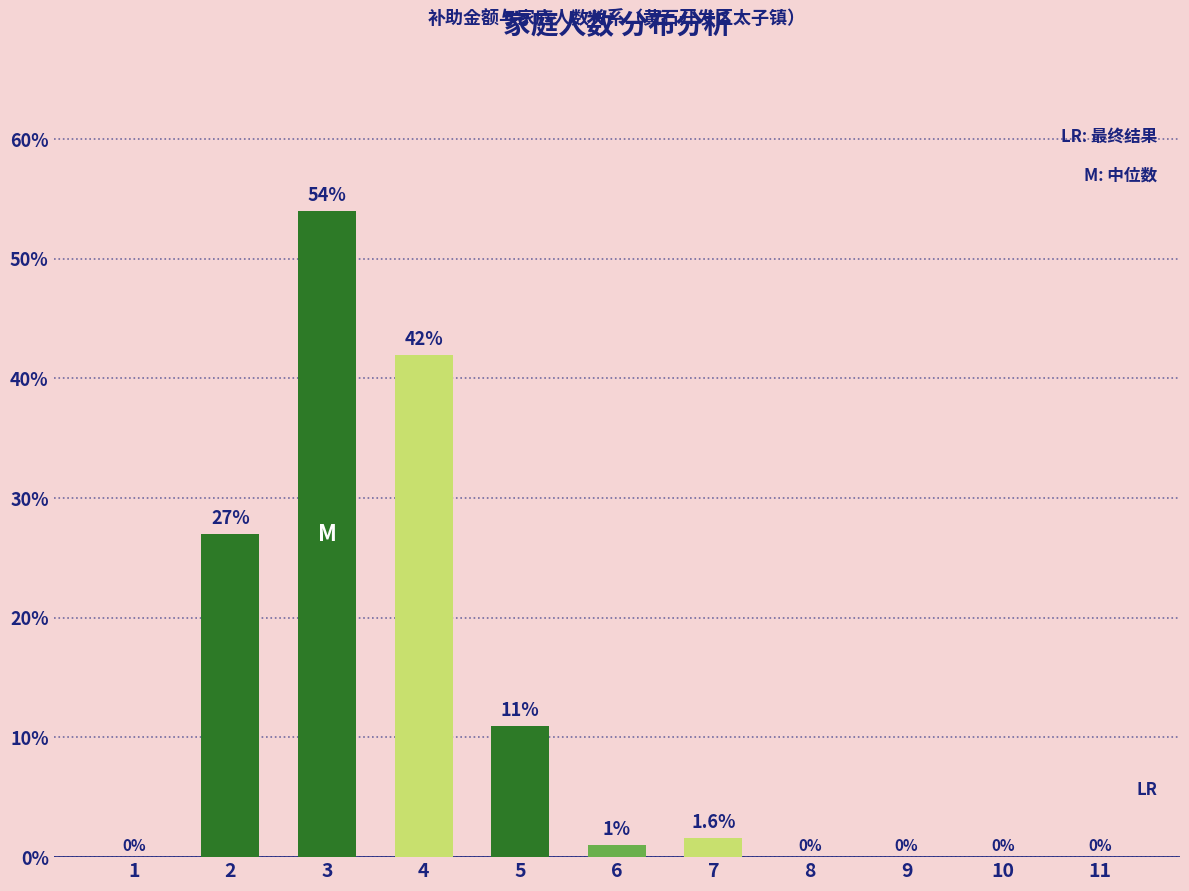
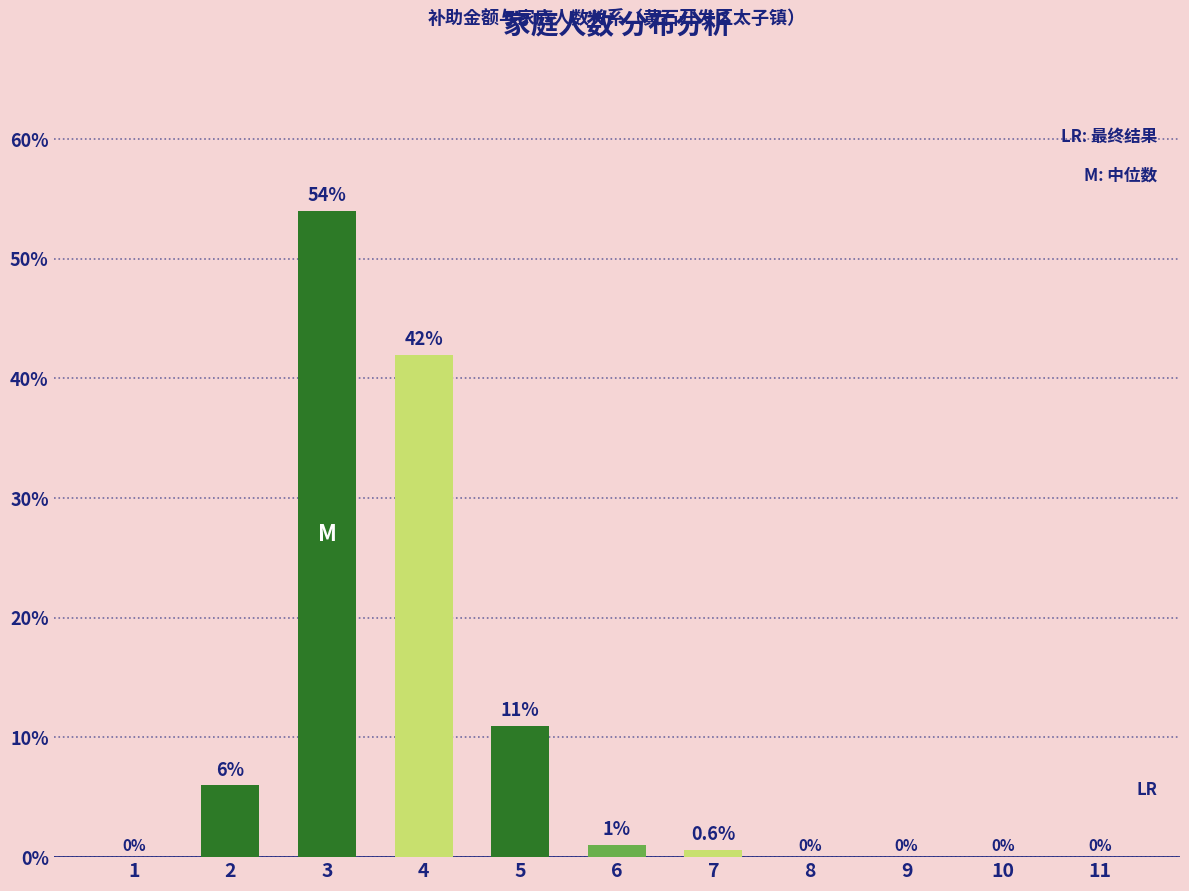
2: 27% -> 6%
7: 1.6% -> 0.6%
